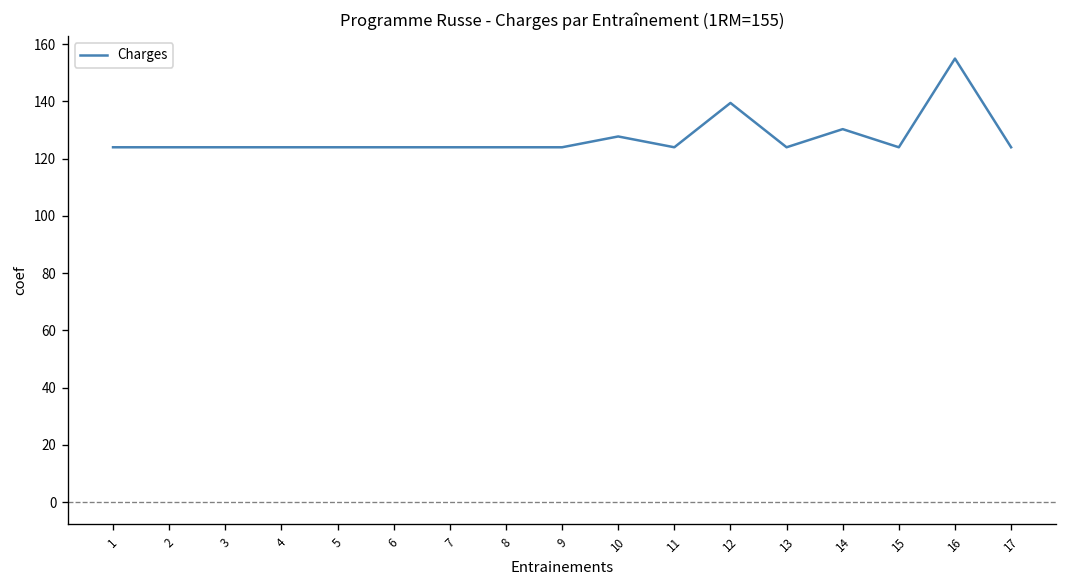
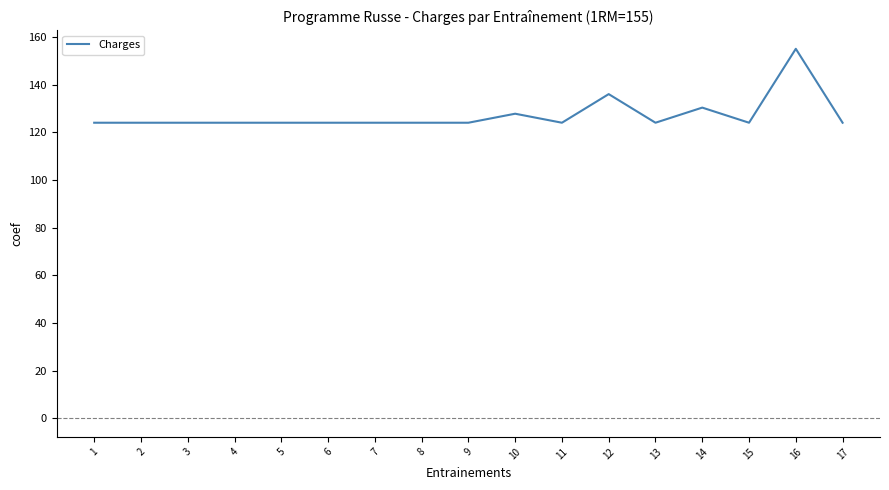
12: 140 -> 136
